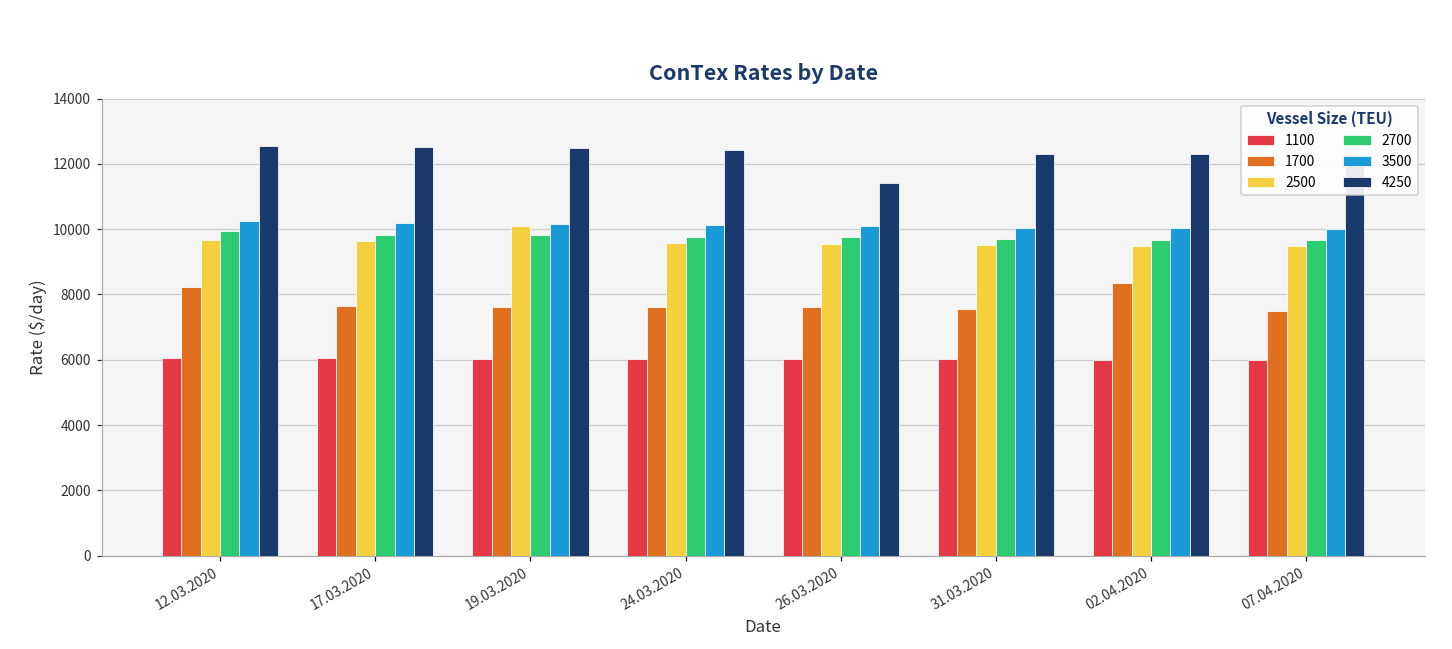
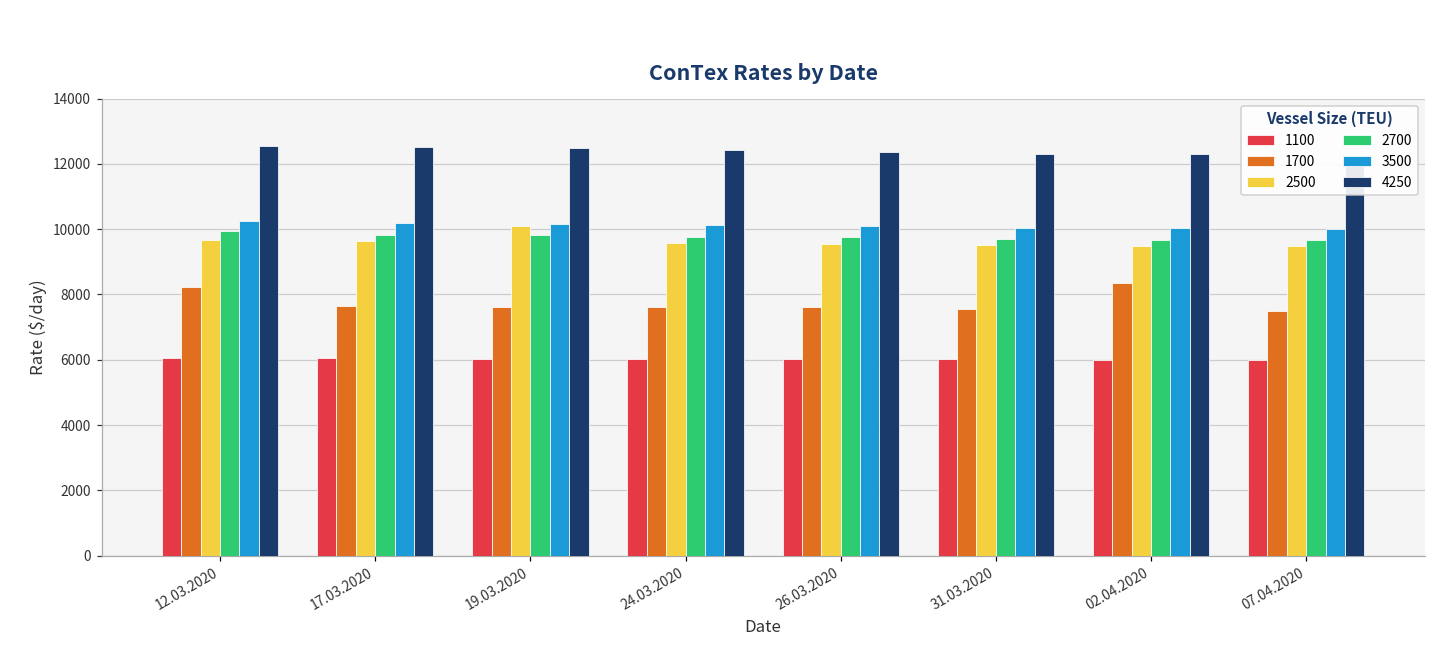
4250, 26.03.2020: 11400 -> 12400
